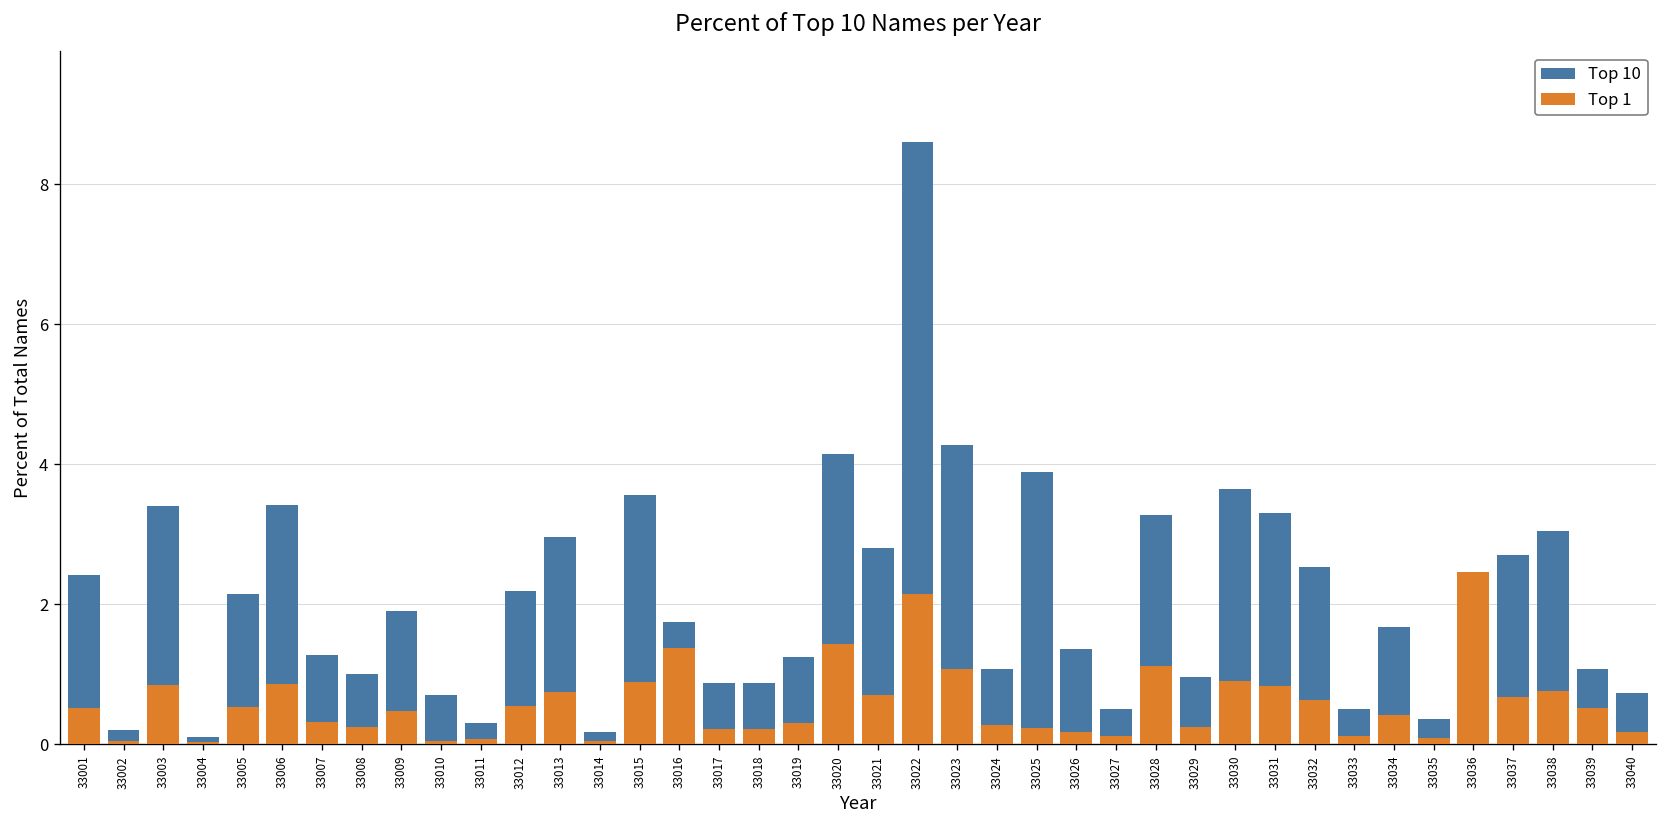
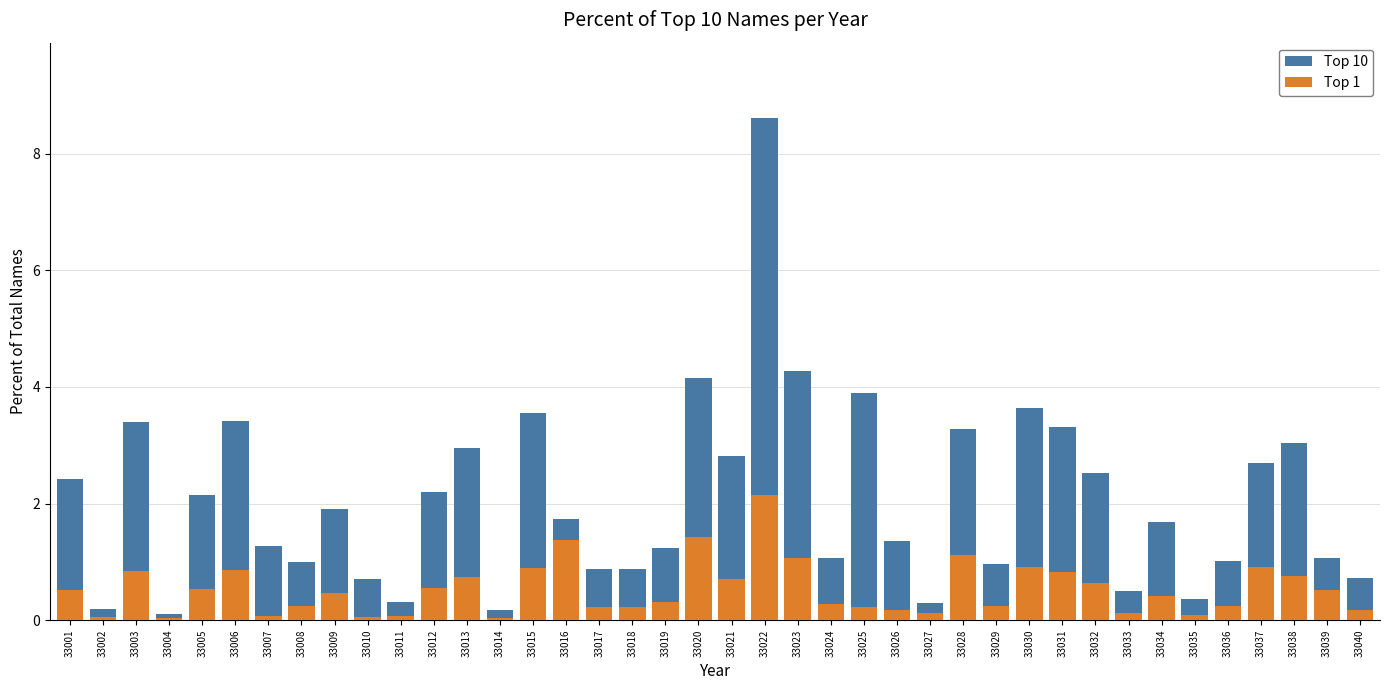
Top 1, 33007: 0.3 -> 0.1
Top 10, 33027: 0.5 -> 0.3
Top 1, 33036: 2.5 -> 0.3
Top 1, 33037: 0.7 -> 0.9
